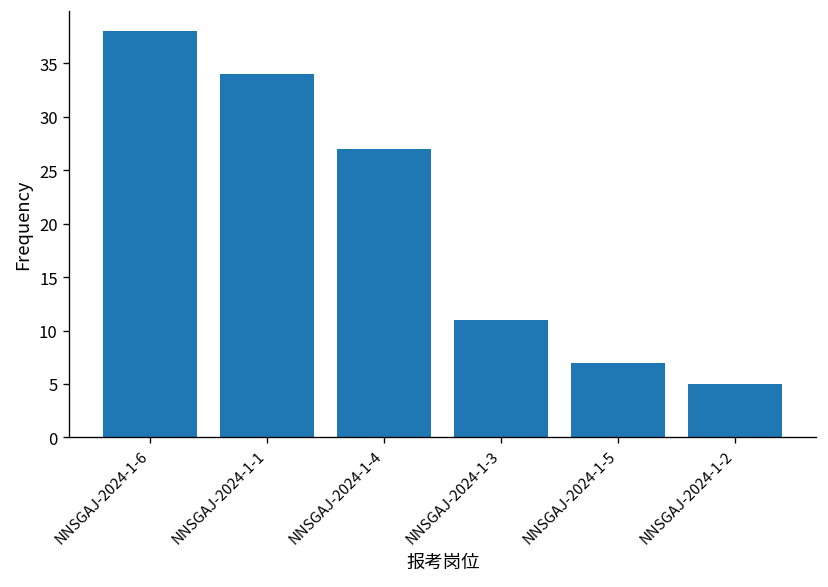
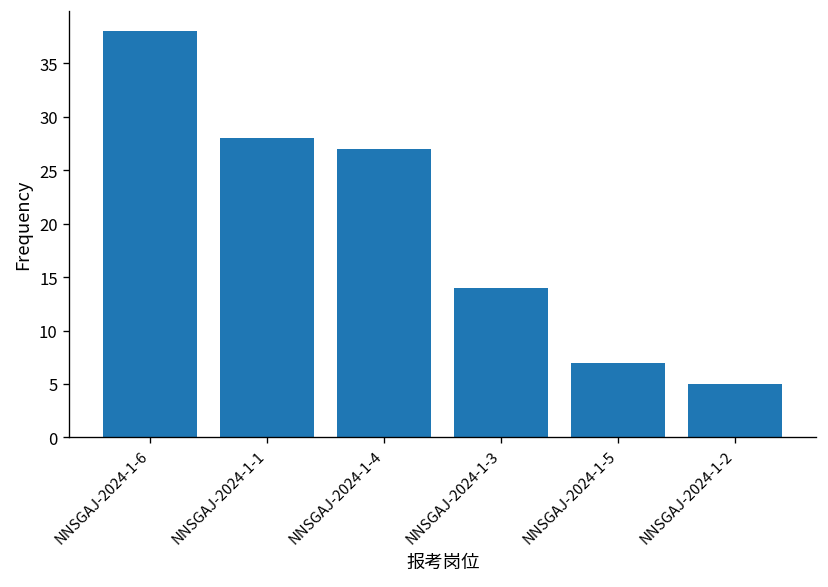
NNSGAJ-2024-1-1: 34 -> 28
NNSGAJ-2024-1-3: 11 -> 14
